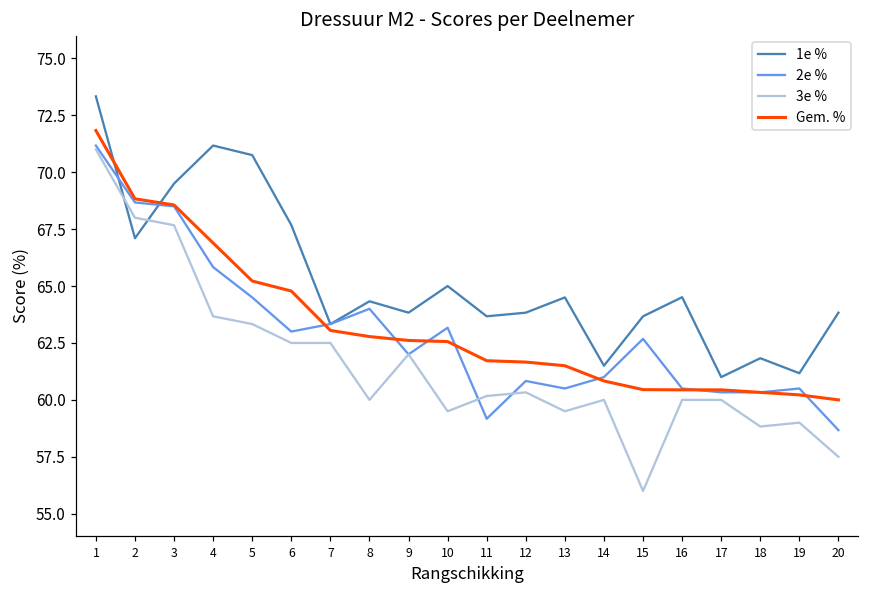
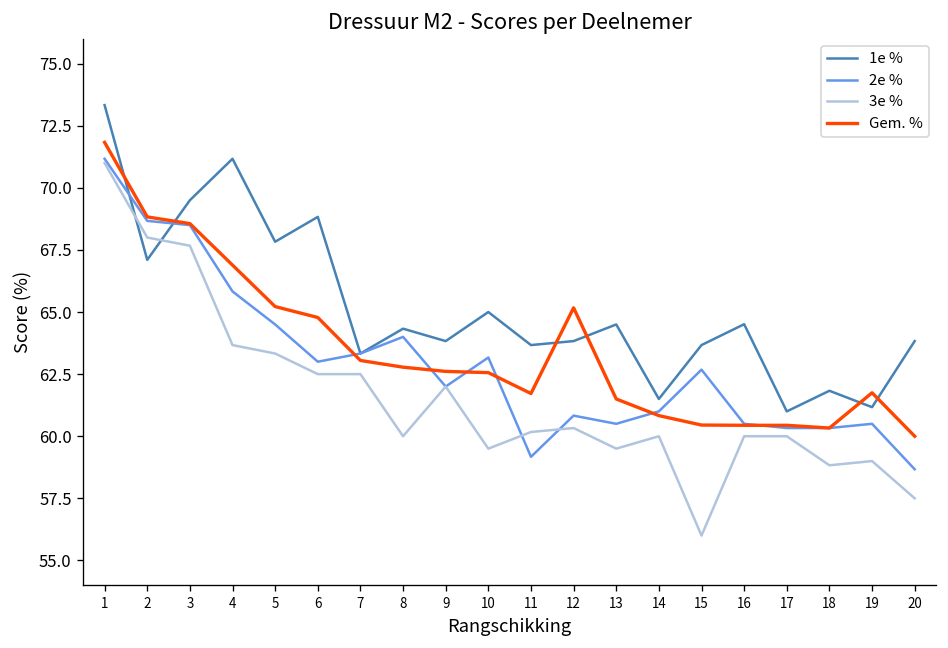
1e %, 5: 70.8 -> 67.8
1e %, 6: 67.7 -> 68.8
Gem. %, 12: 61.7 -> 65.2
Gem. %, 19: 60.2 -> 61.8
